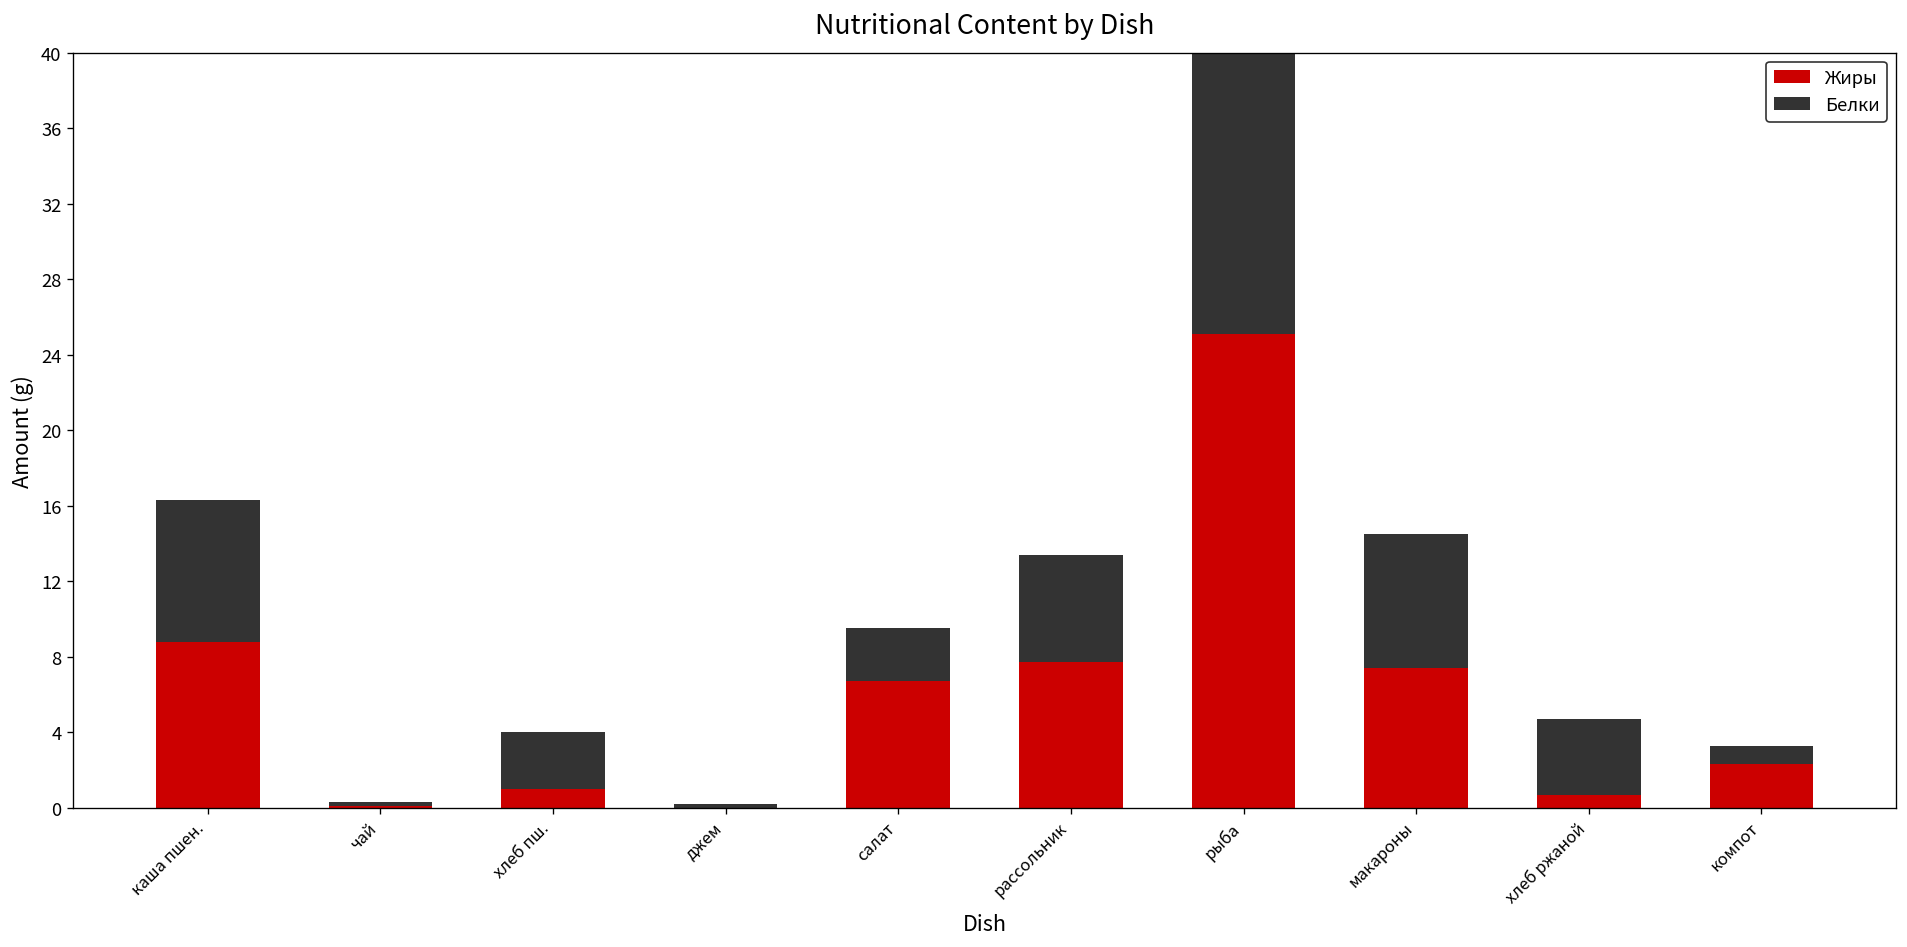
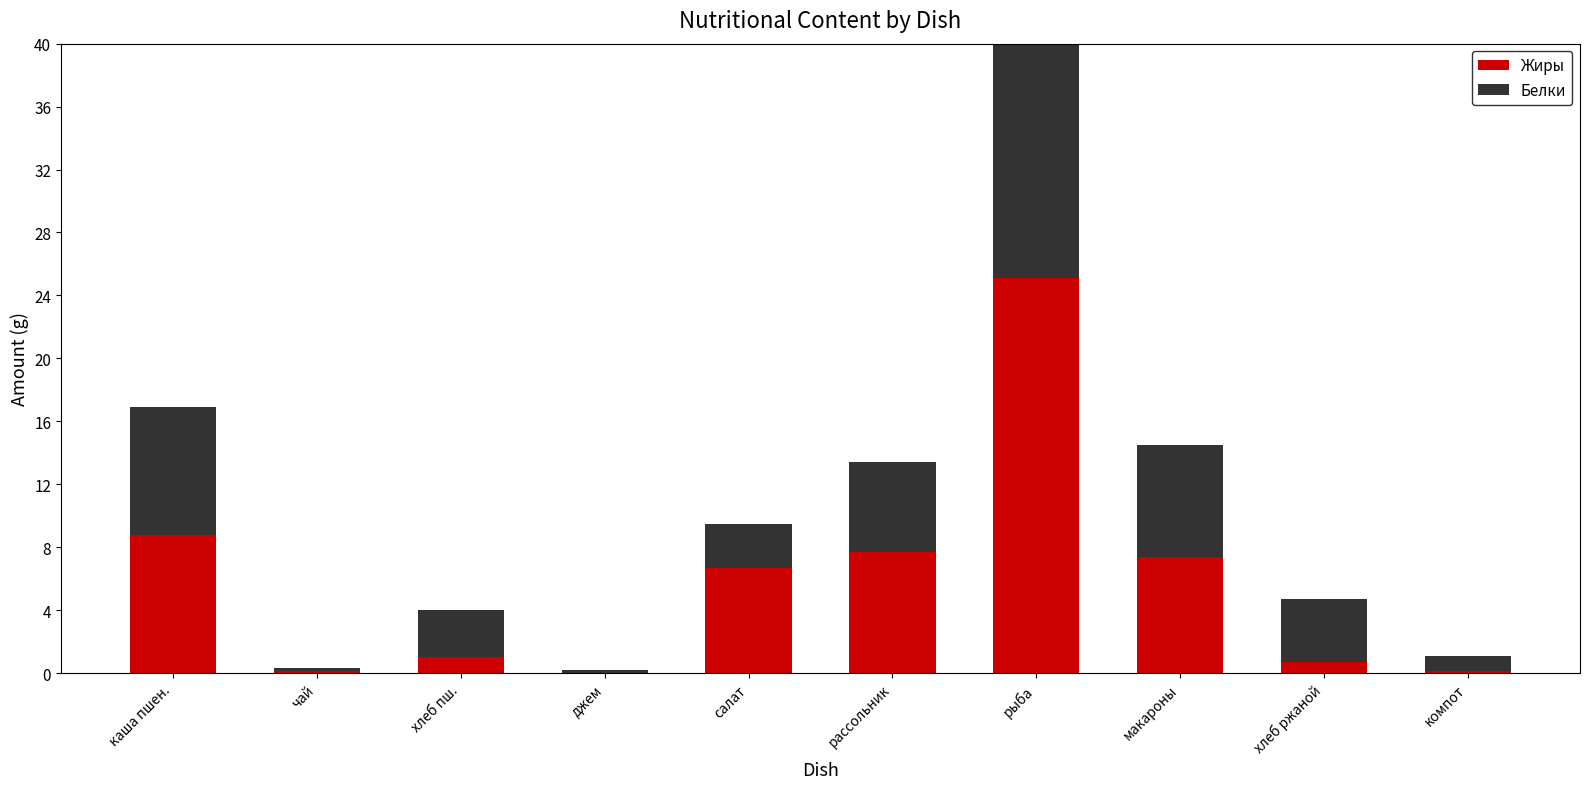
Белки, каша пшен.: 7.5 -> 8.1
Жиры, компот: 2.3 -> 0.1
